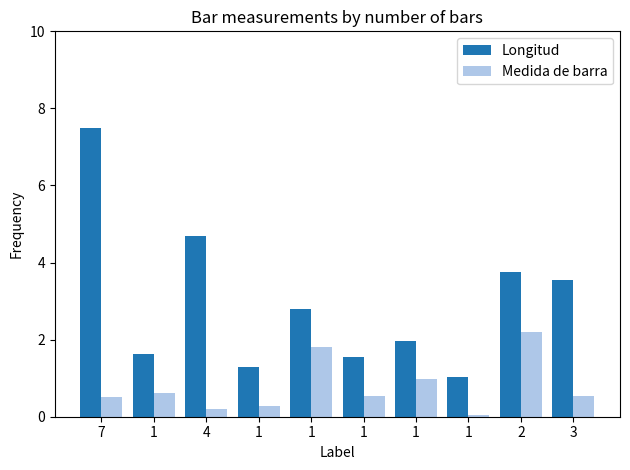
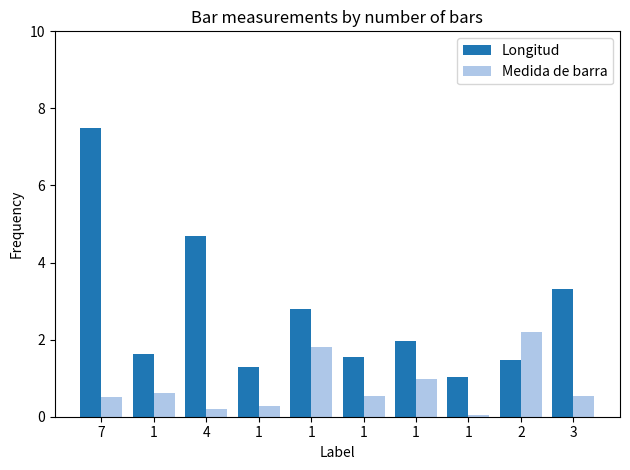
Longitud, 2: 3.8 -> 1.5
Longitud, 3: 3.5 -> 3.3
